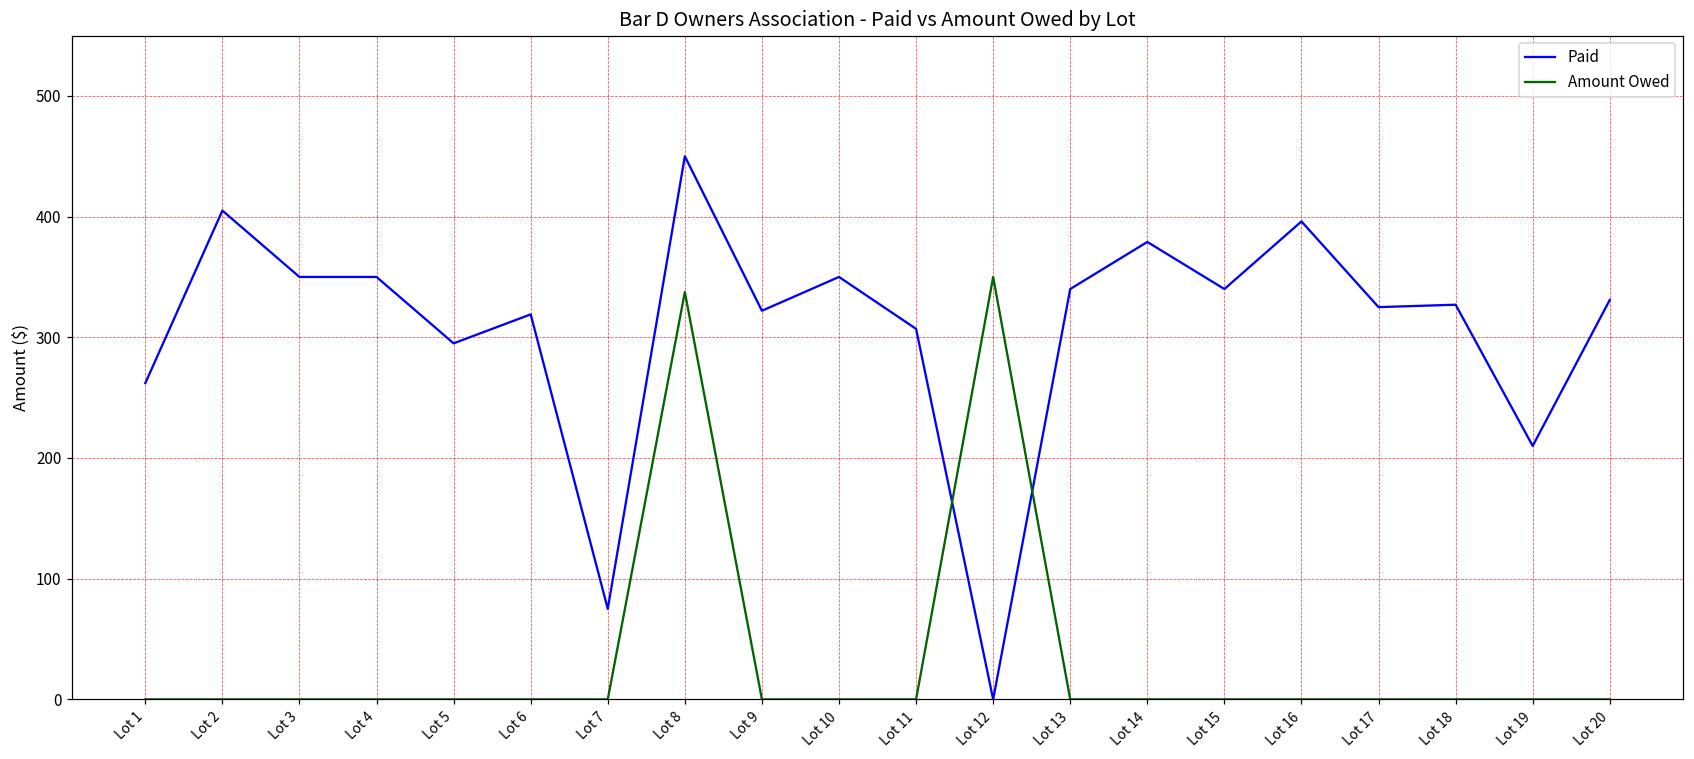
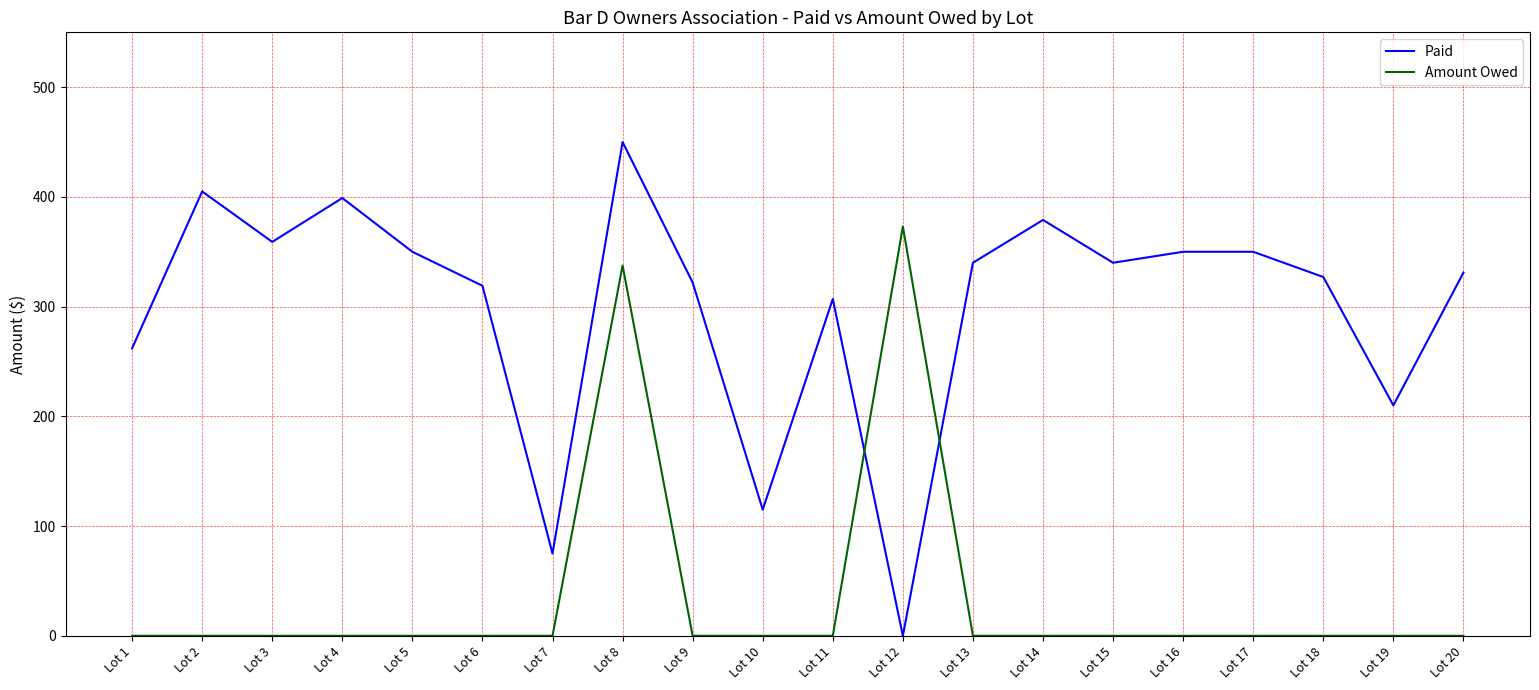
Paid, Lot 3: 350 -> 359
Paid, Lot 4: 350 -> 399
Paid, Lot 5: 295 -> 350
Paid, Lot 10: 350 -> 115
Amount Owed, Lot 12: 350 -> 373
Paid, Lot 16: 396 -> 350
Paid, Lot 17: 325 -> 350
